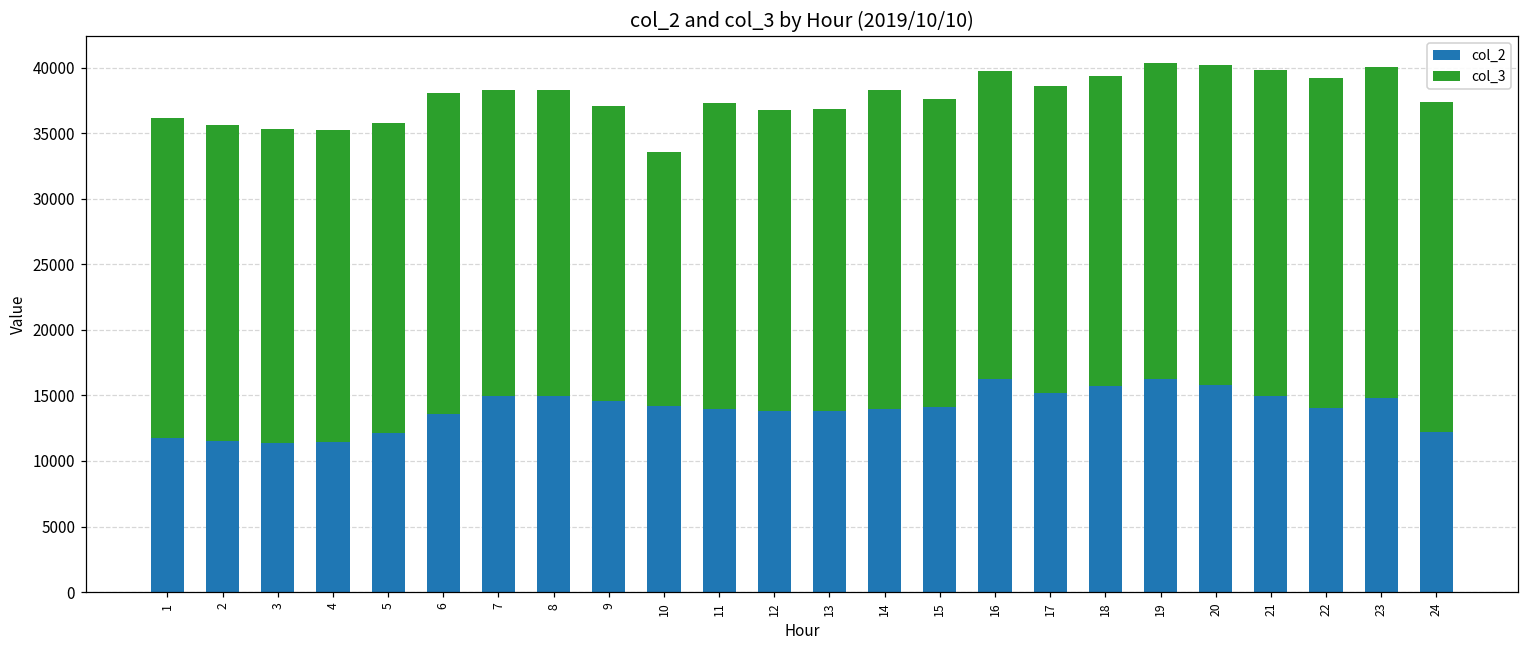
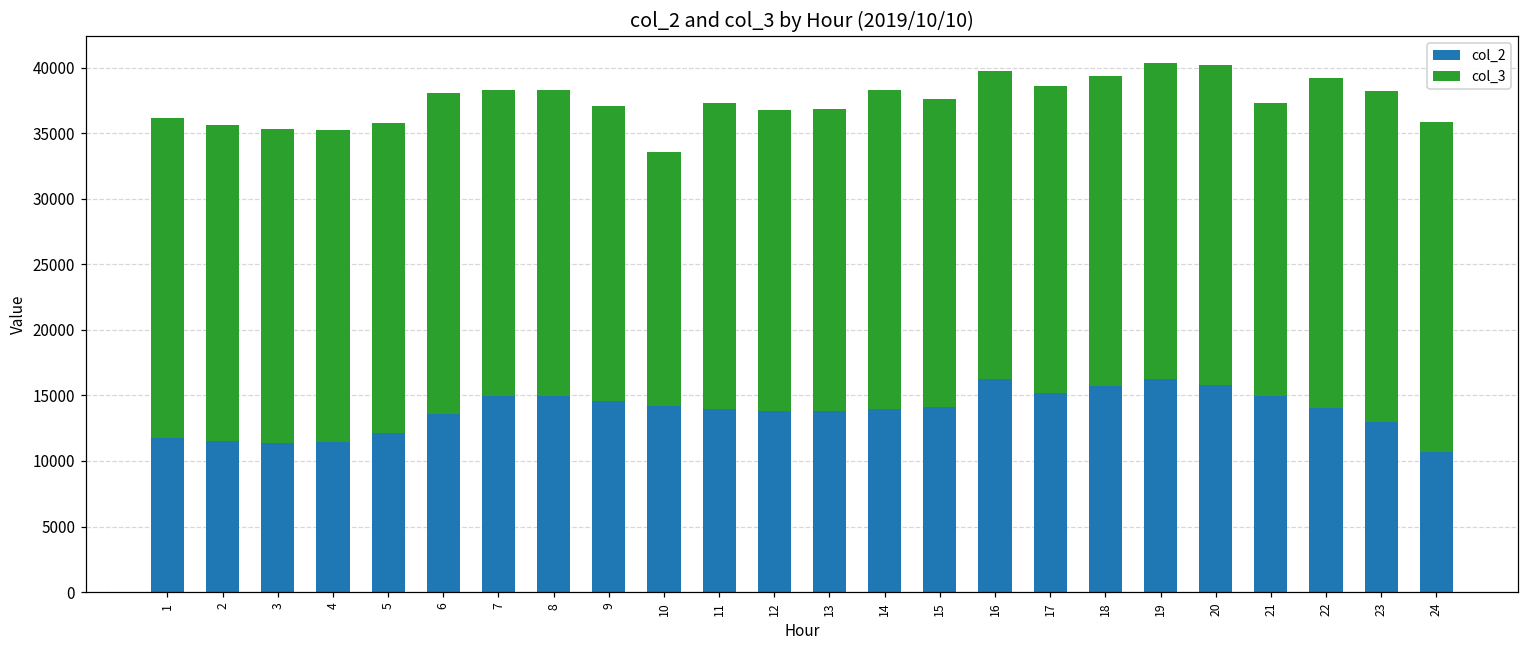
col_3, 21: 24900 -> 22300
col_2, 23: 14800 -> 13000
col_2, 24: 12200 -> 10700
